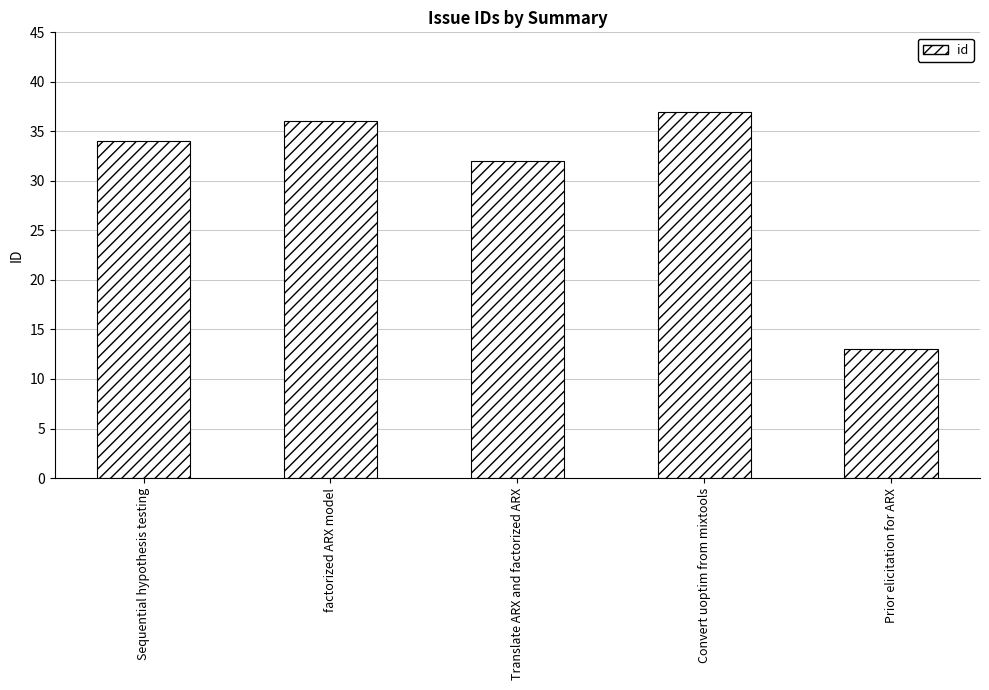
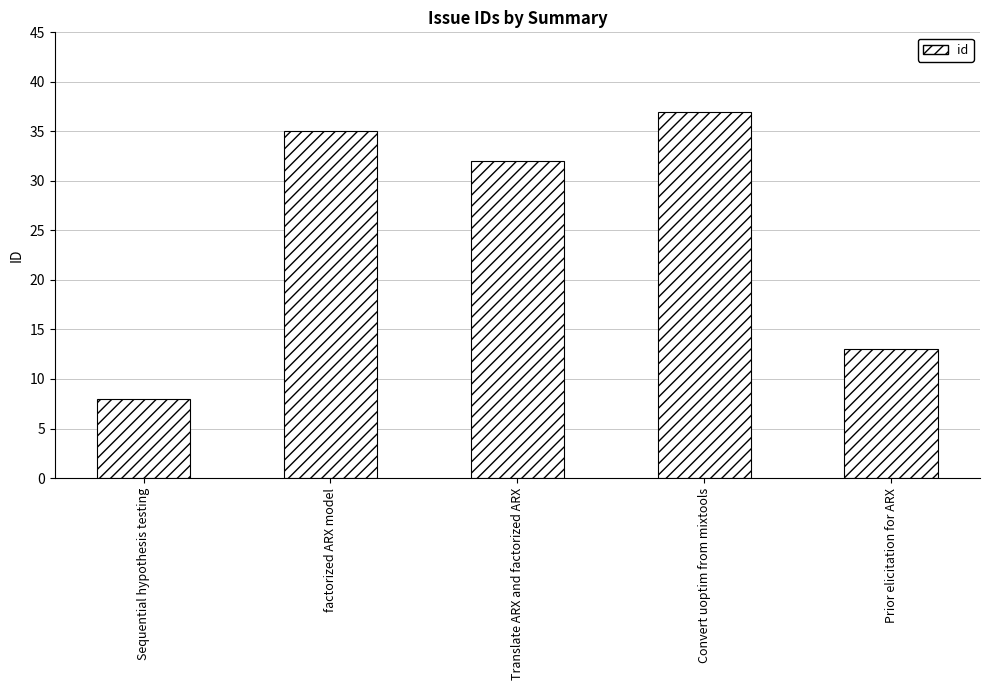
Sequential hypothesis testing: 34 -> 8
factorized ARX model: 36 -> 35
